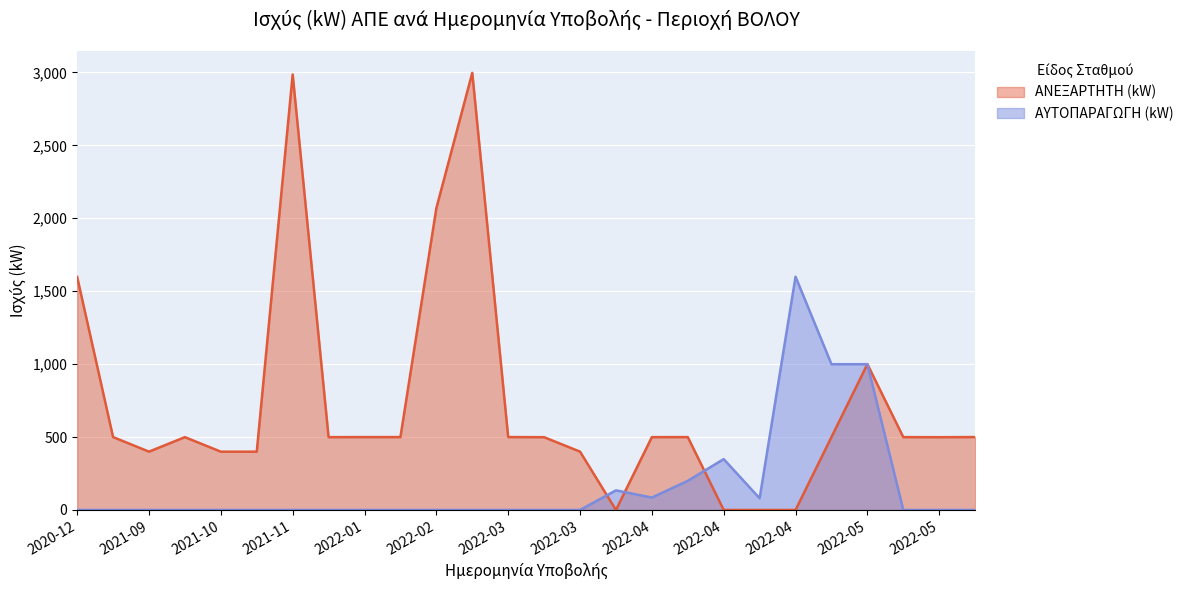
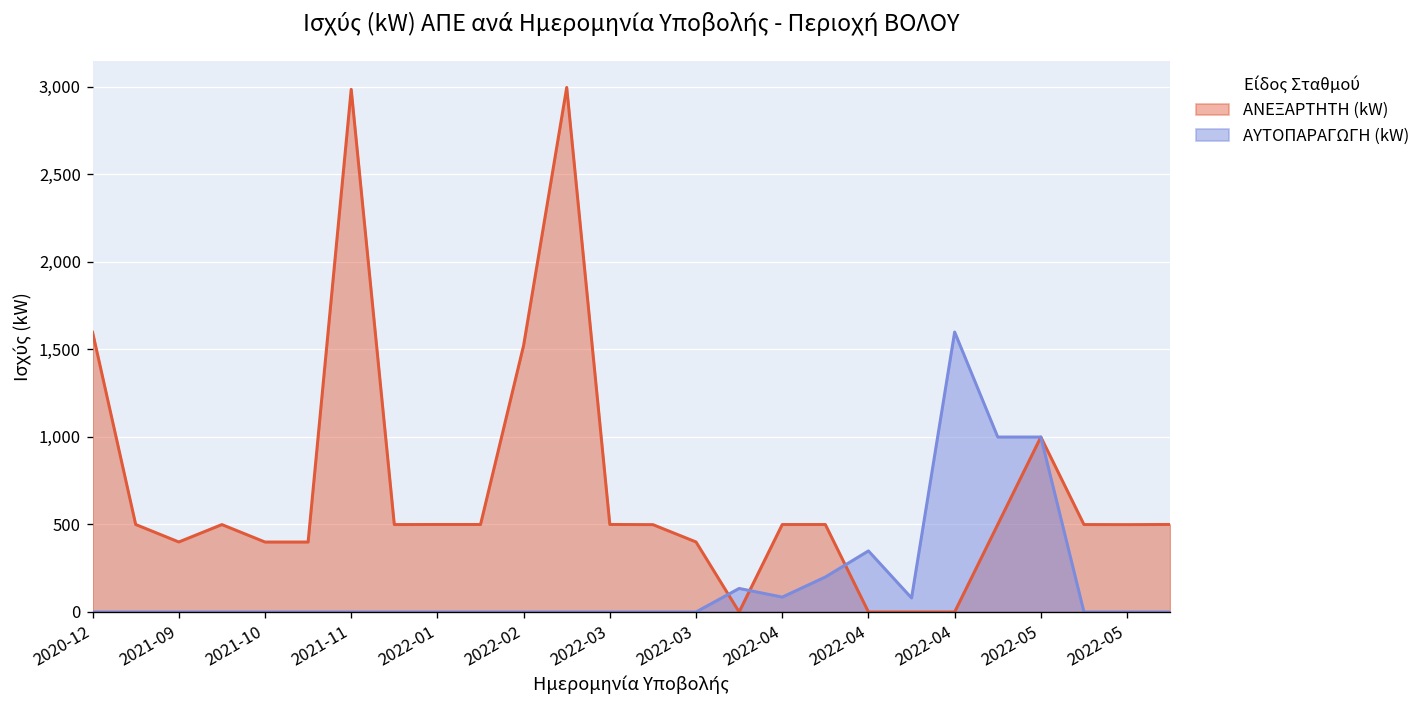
ΑΝΕΞΑΡΤΗΤΗ (kW), 2022-02: 2,070 -> 1,520
